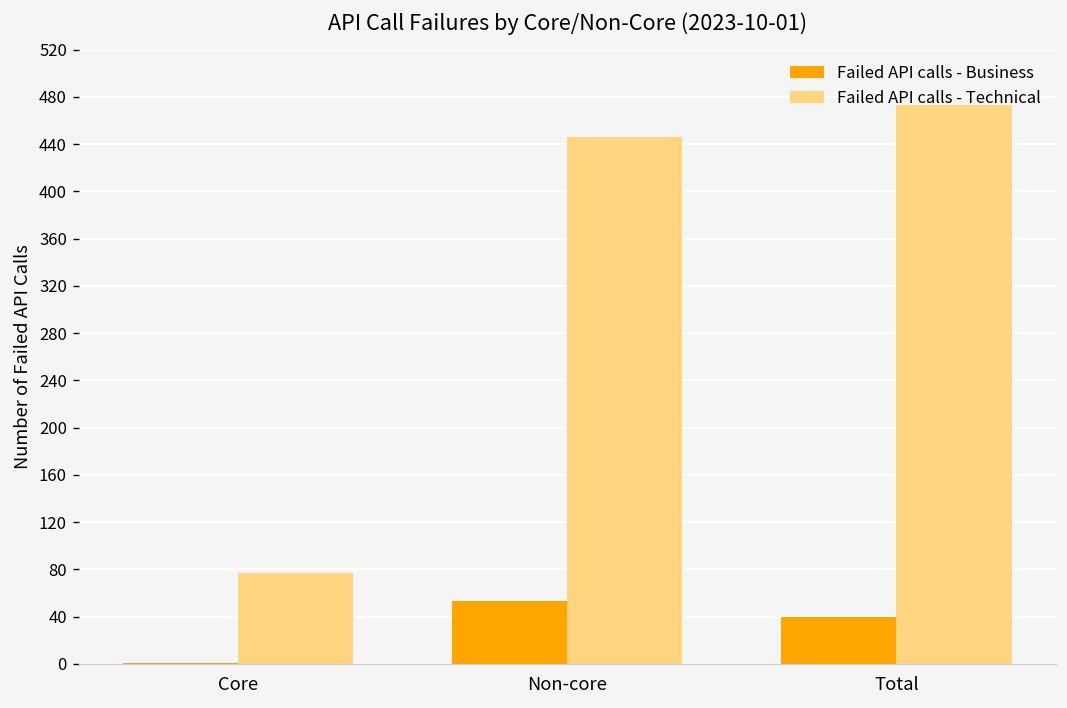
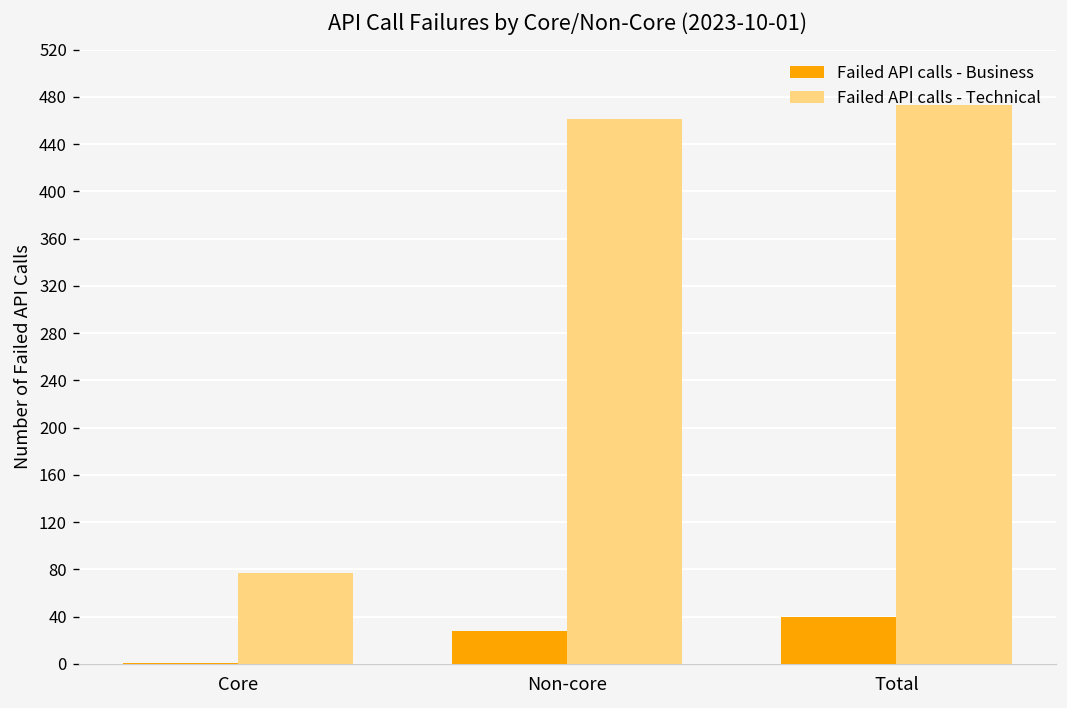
Failed API calls - Business, Non-core: 50 -> 30
Failed API calls - Technical, Non-core: 450 -> 460
